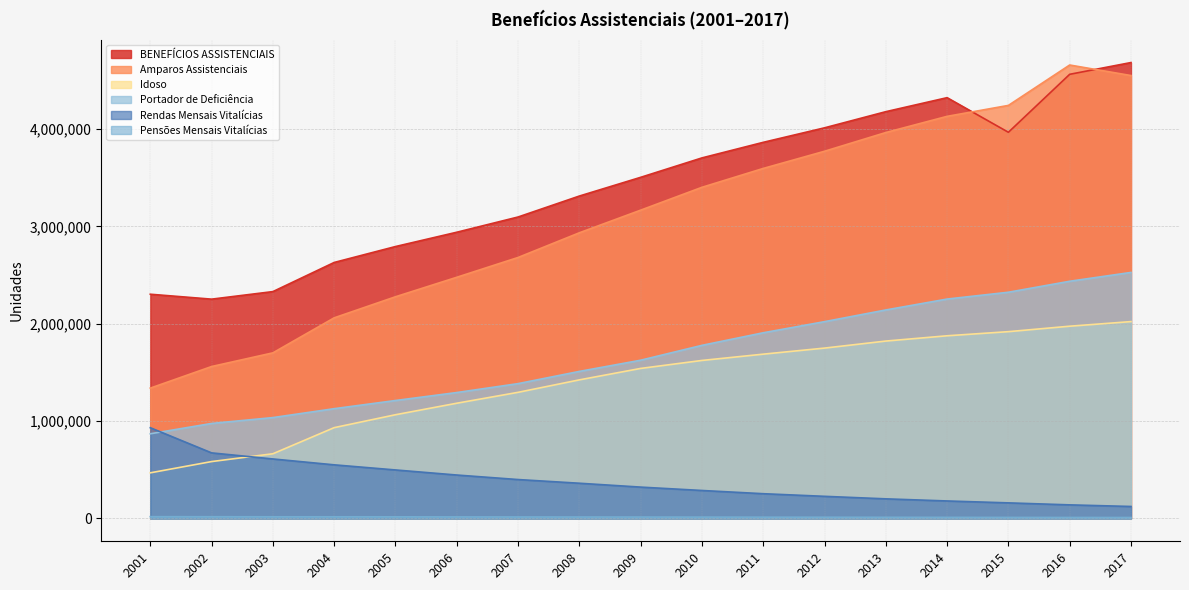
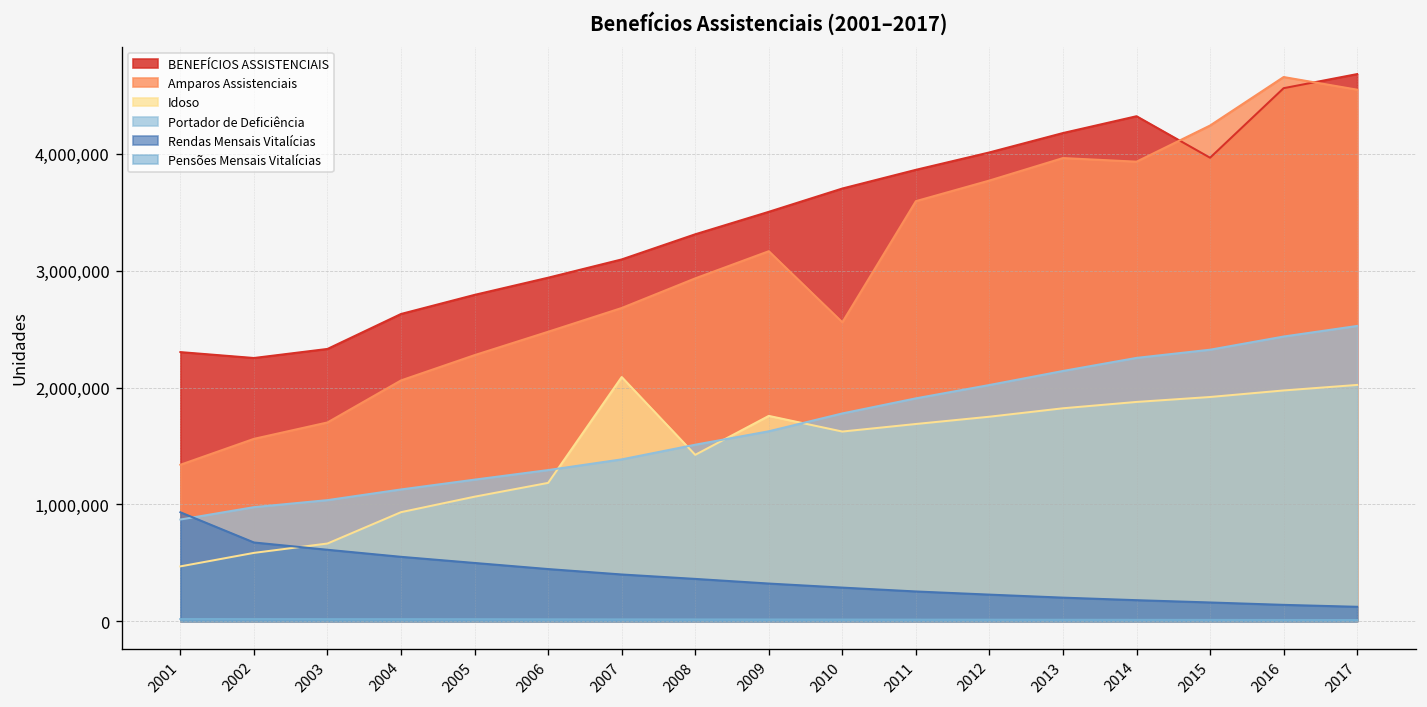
Idoso, 2007: 1,300,000 -> 2,100,000
Idoso, 2009: 1,500,000 -> 1,800,000
Amparos Assistenciais, 2010: 3,400,000 -> 2,600,000
Amparos Assistenciais, 2014: 4,100,000 -> 3,900,000
